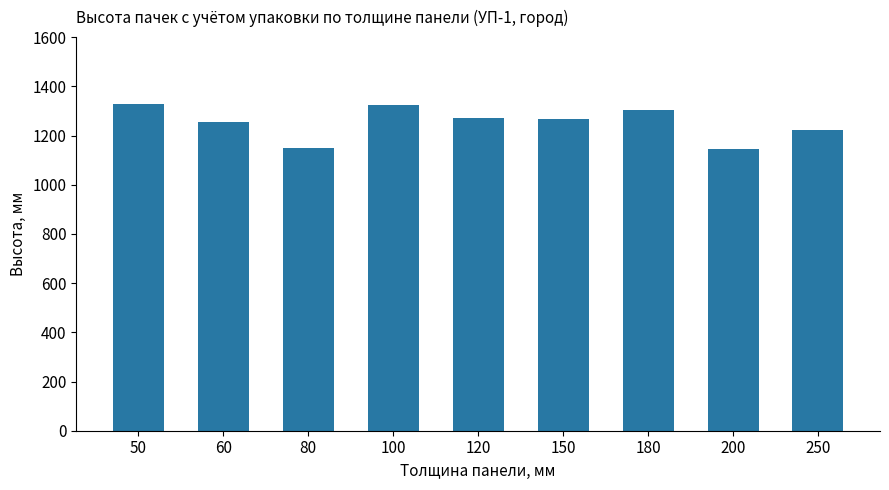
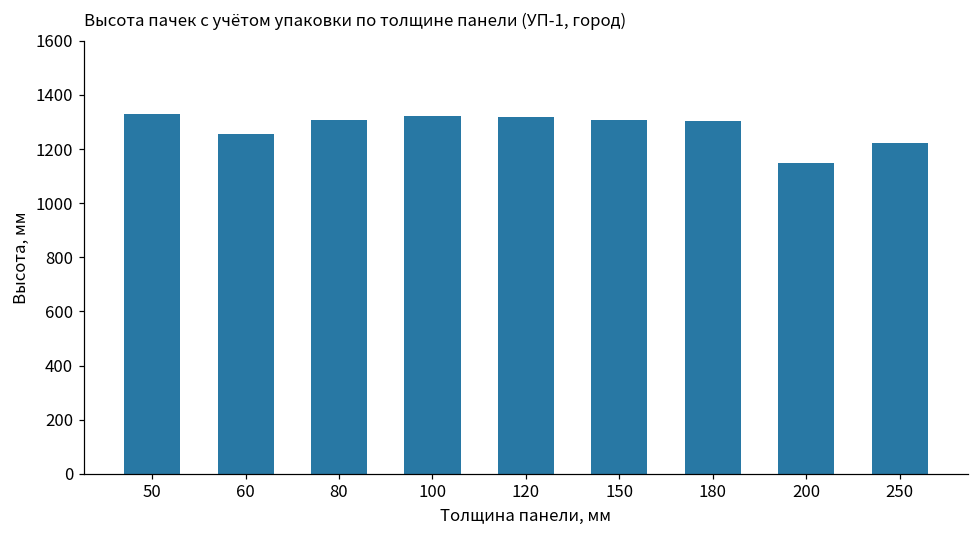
80: 1150 -> 1310
120: 1270 -> 1320
150: 1270 -> 1310
